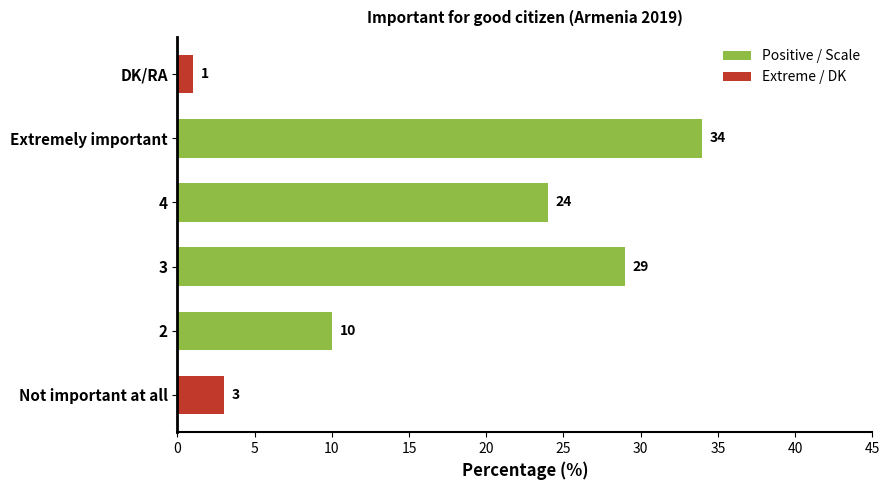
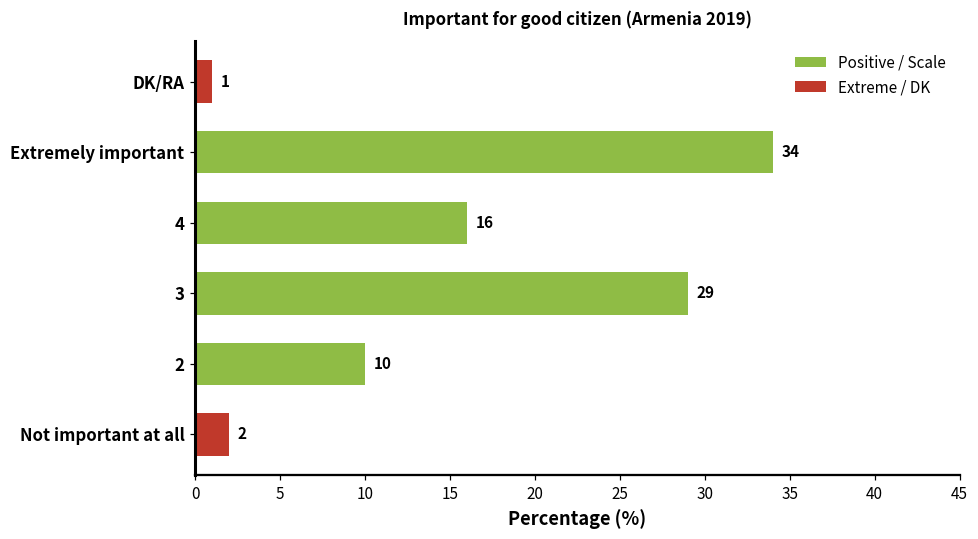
4: 24 -> 16
Not important at all: 3 -> 2
